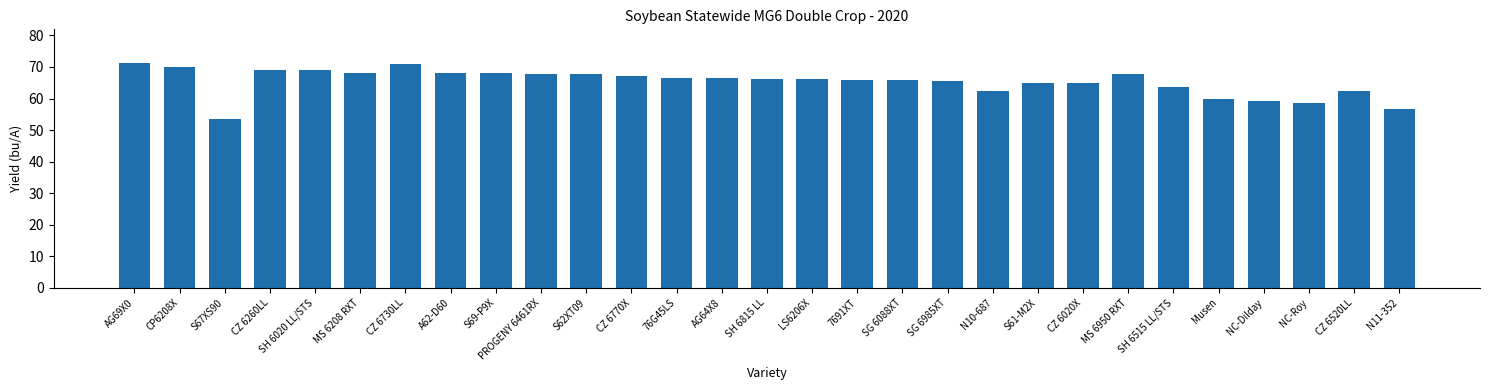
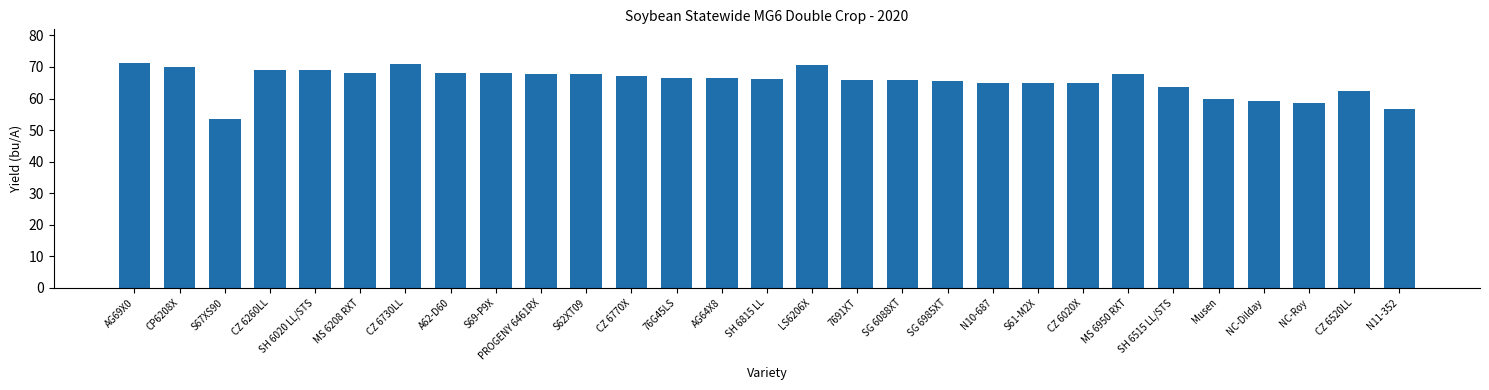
LS6206X: 66 -> 70
N10-687: 62 -> 65
